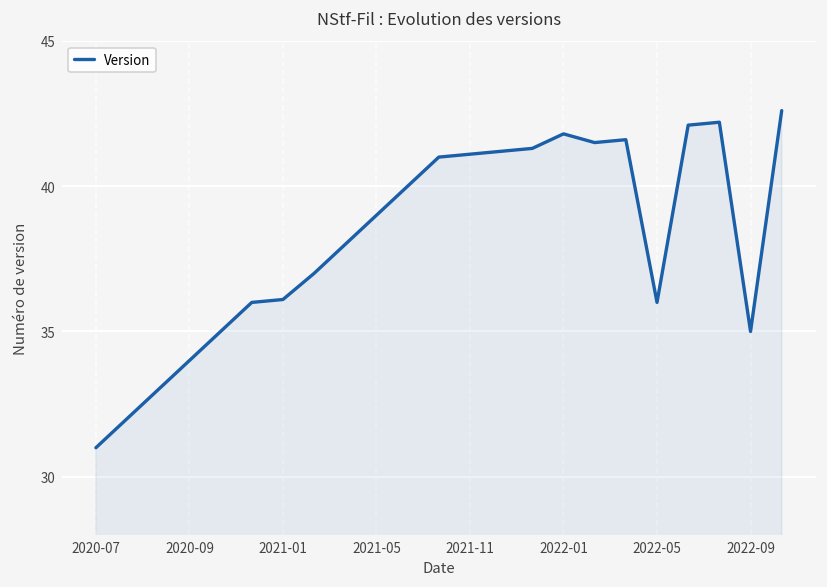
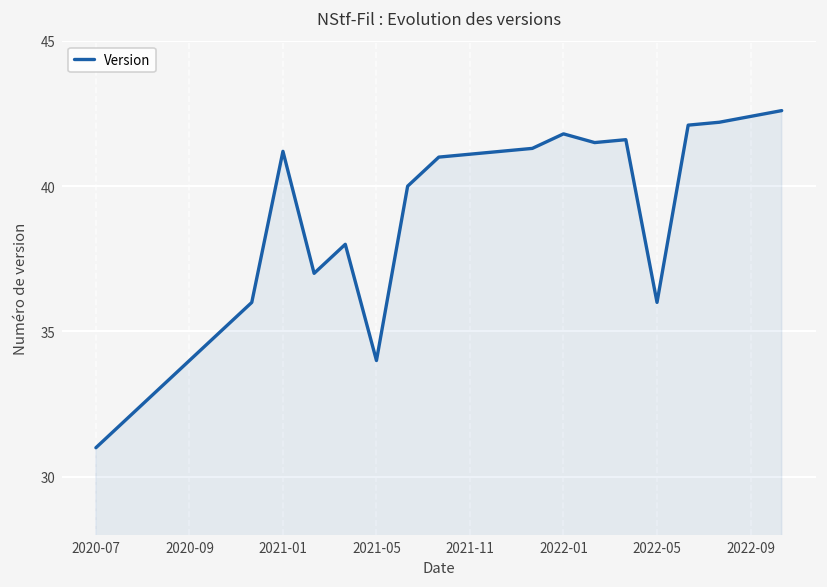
2021-01: 36.1 -> 41.2
2021-05: 39 -> 34
2022-09: 35.0 -> 42.4
